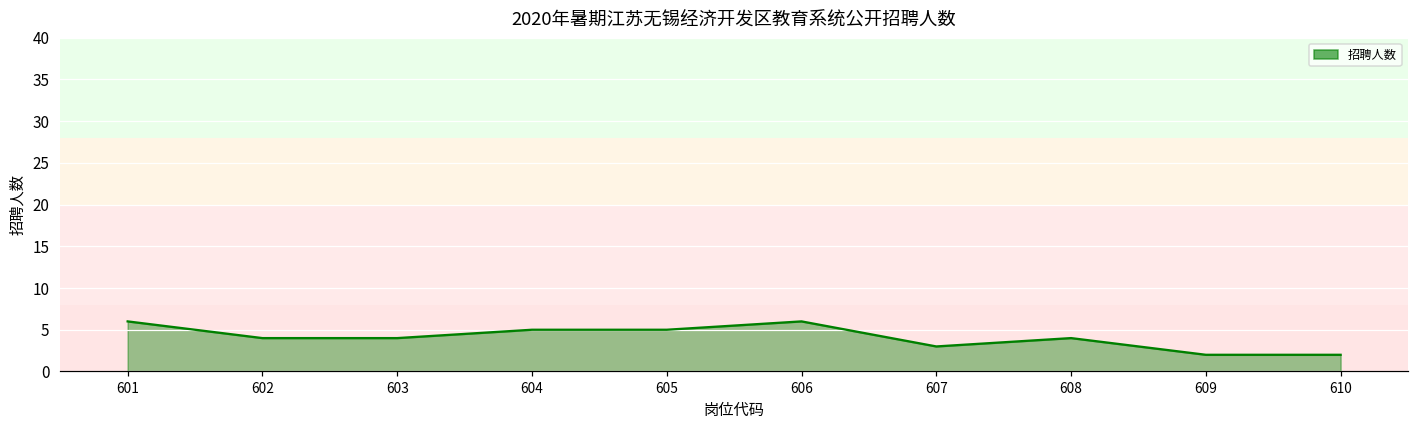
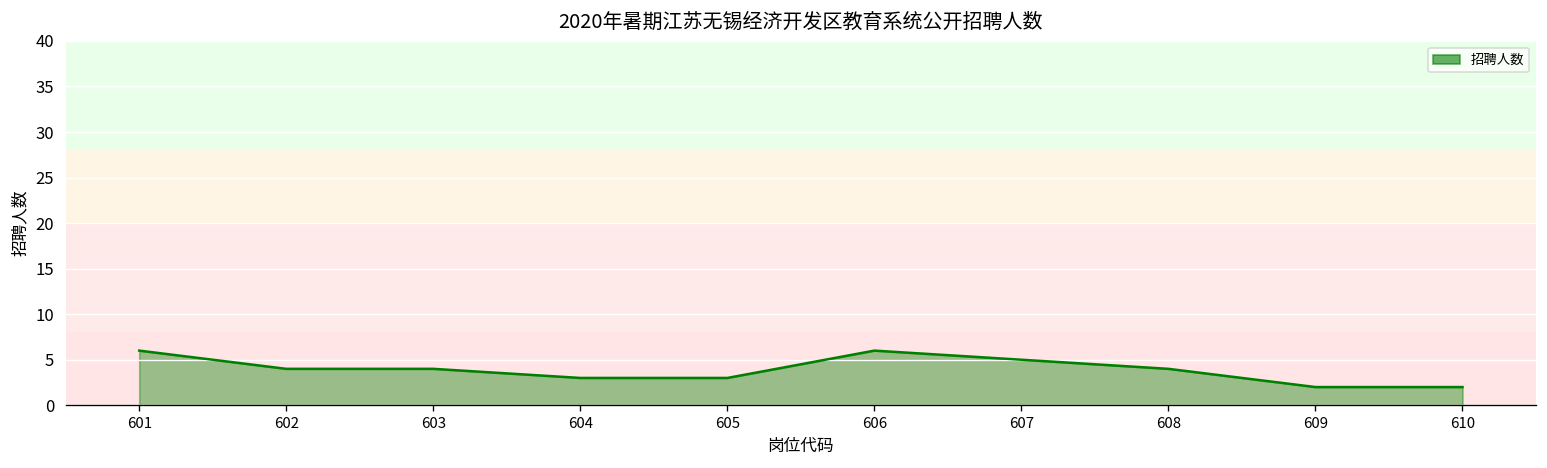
604: 5 -> 3
605: 5 -> 3
607: 3 -> 5
